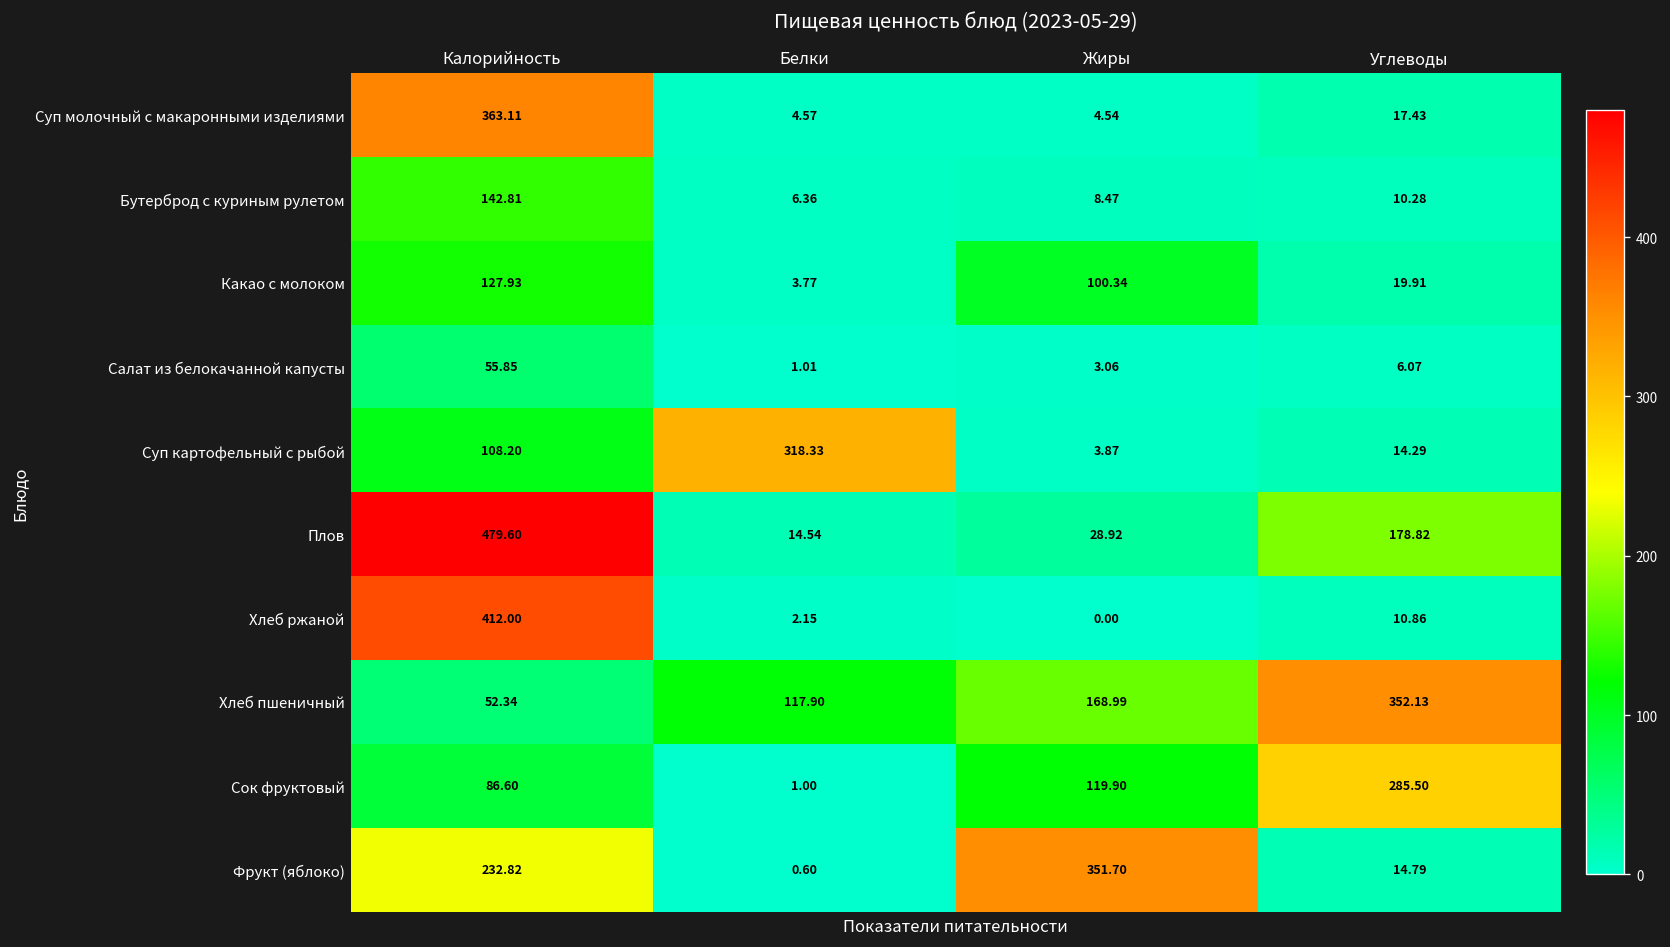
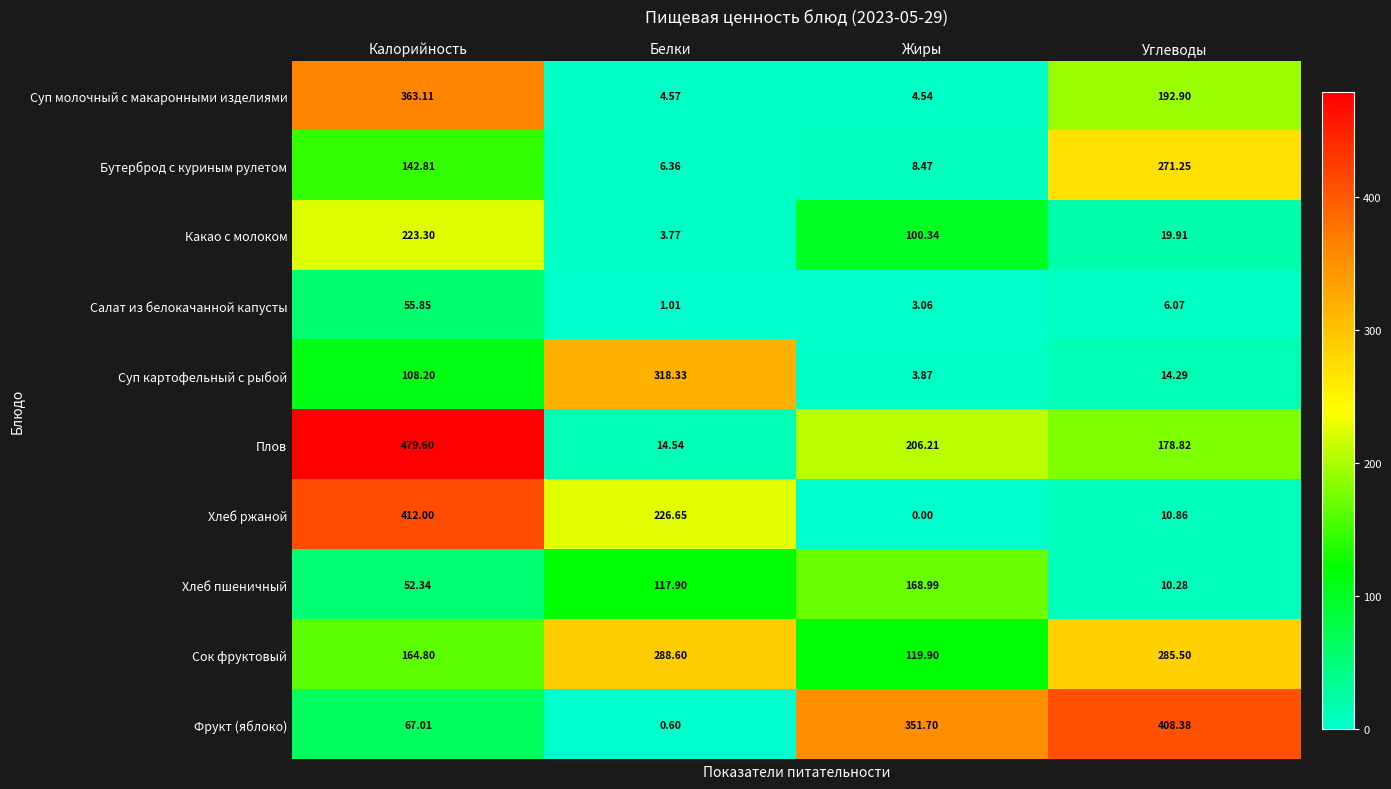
Суп молочный с макаронными изделиями, Углеводы: 17.43 -> 192.90
Бутерброд с куриным рулетом, Углеводы: 10.28 -> 271.25
Какао с молоком, Калорийность: 127.93 -> 223.30
Плов, Жиры: 28.92 -> 206.21
Хлеб ржаной, Белки: 2.15 -> 226.65
Хлеб пшеничный, Углеводы: 352.13 -> 10.28
Сок фруктовый, Калорийность: 86.60 -> 164.80
Сок фруктовый, Белки: 1.00 -> 288.60
Фрукт (яблоко), Калорийность: 232.82 -> 67.01
Фрукт (яблоко), Углеводы: 14.79 -> 408.38
